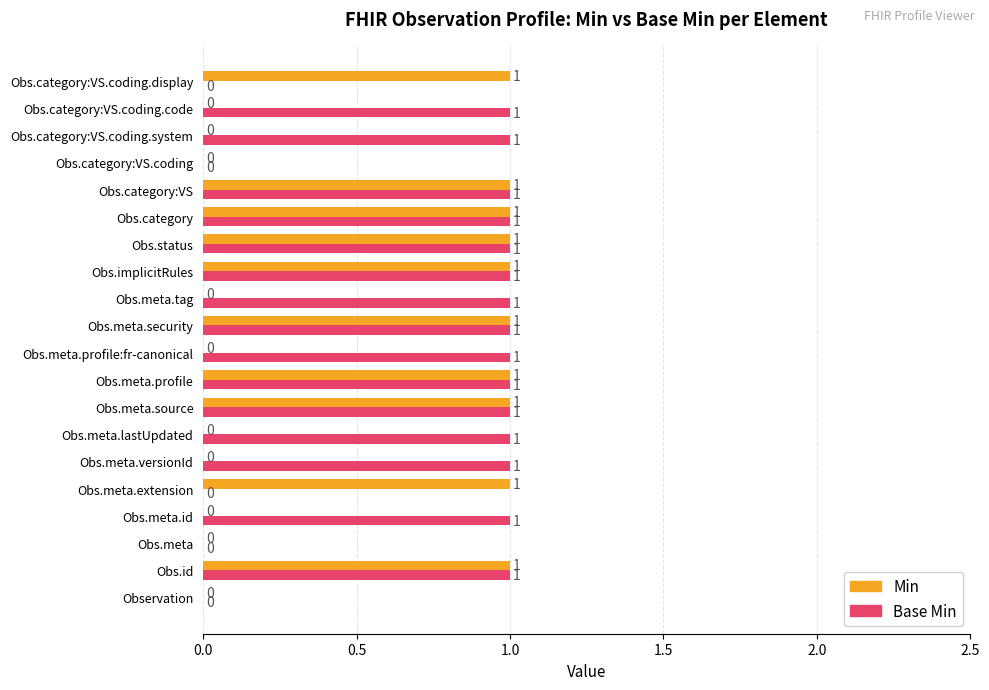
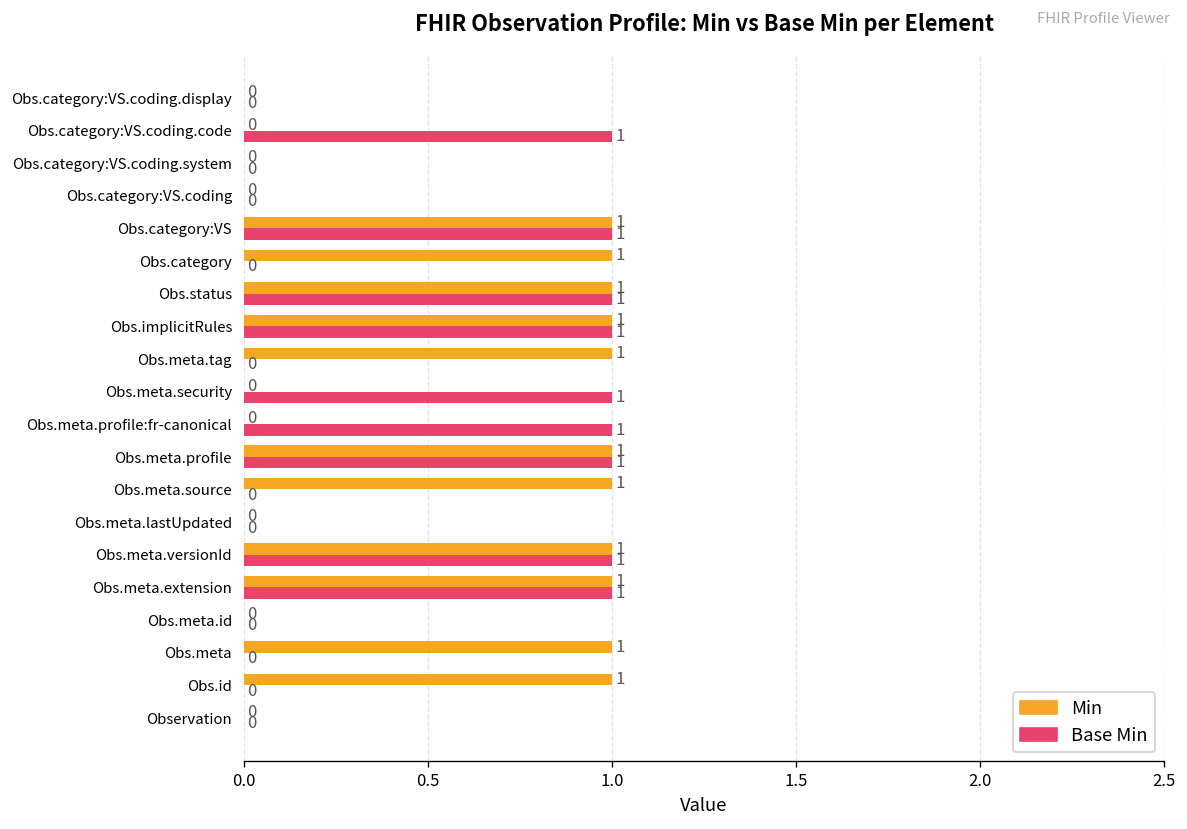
Min, Obs.category:VS.coding.display: 1 -> 0
Base Min, Obs.category:VS.coding.system: 1 -> 0
Base Min, Obs.category: 1 -> 0
Min, Obs.meta.tag: 0 -> 1
Base Min, Obs.meta.tag: 1 -> 0
Min, Obs.meta.security: 1 -> 0
Base Min, Obs.meta.source: 1 -> 0
Base Min, Obs.meta.lastUpdated: 1 -> 0
Min, Obs.meta.versionId: 0 -> 1
Base Min, Obs.meta.extension: 0 -> 1
Base Min, Obs.meta.id: 1 -> 0
Min, Obs.meta: 0 -> 1
Base Min, Obs.id: 1 -> 0
